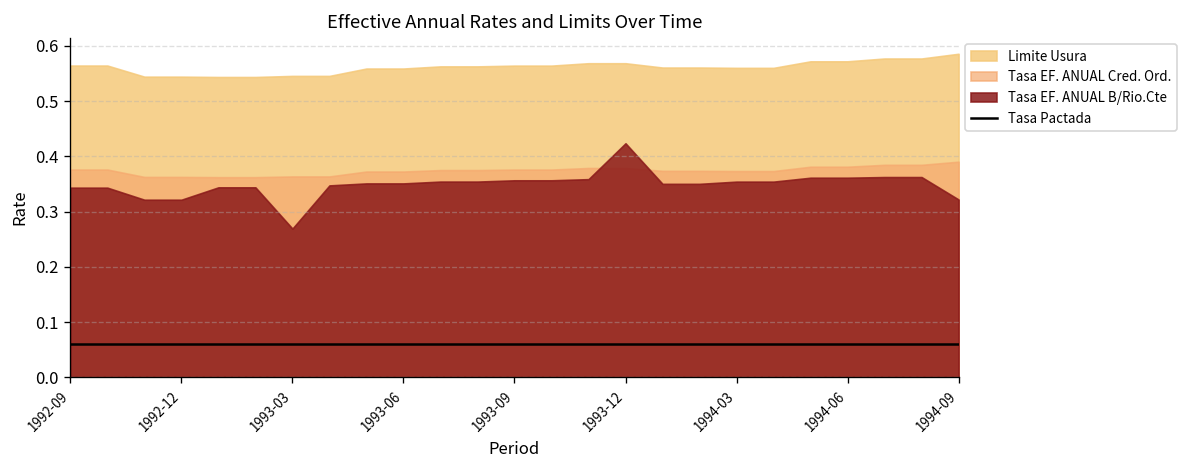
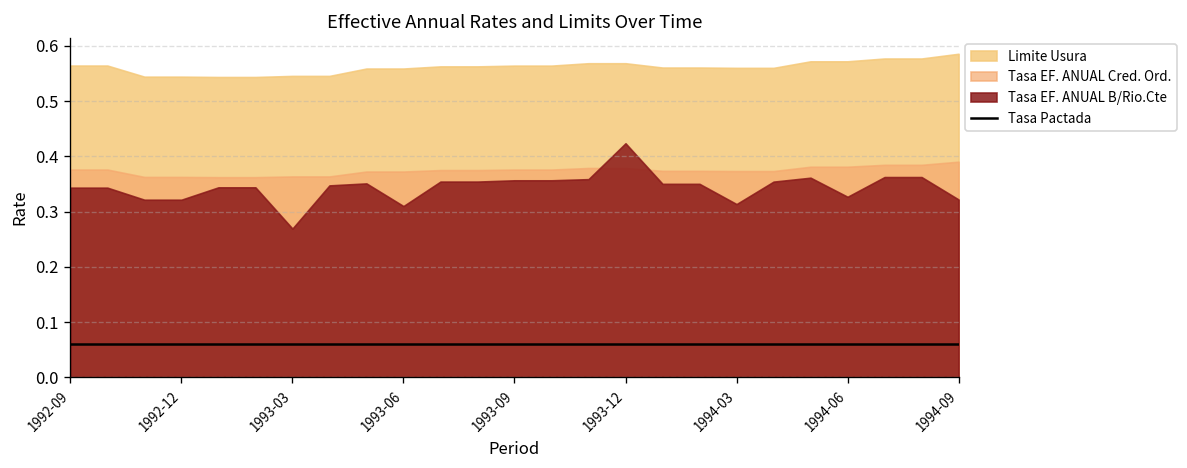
Tasa EF. ANUAL B/Rio.Cte, 1993-06: 0.35 -> 0.31
Tasa EF. ANUAL B/Rio.Cte, 1994-03: 0.35 -> 0.31
Tasa EF. ANUAL B/Rio.Cte, 1994-06: 0.36 -> 0.33
